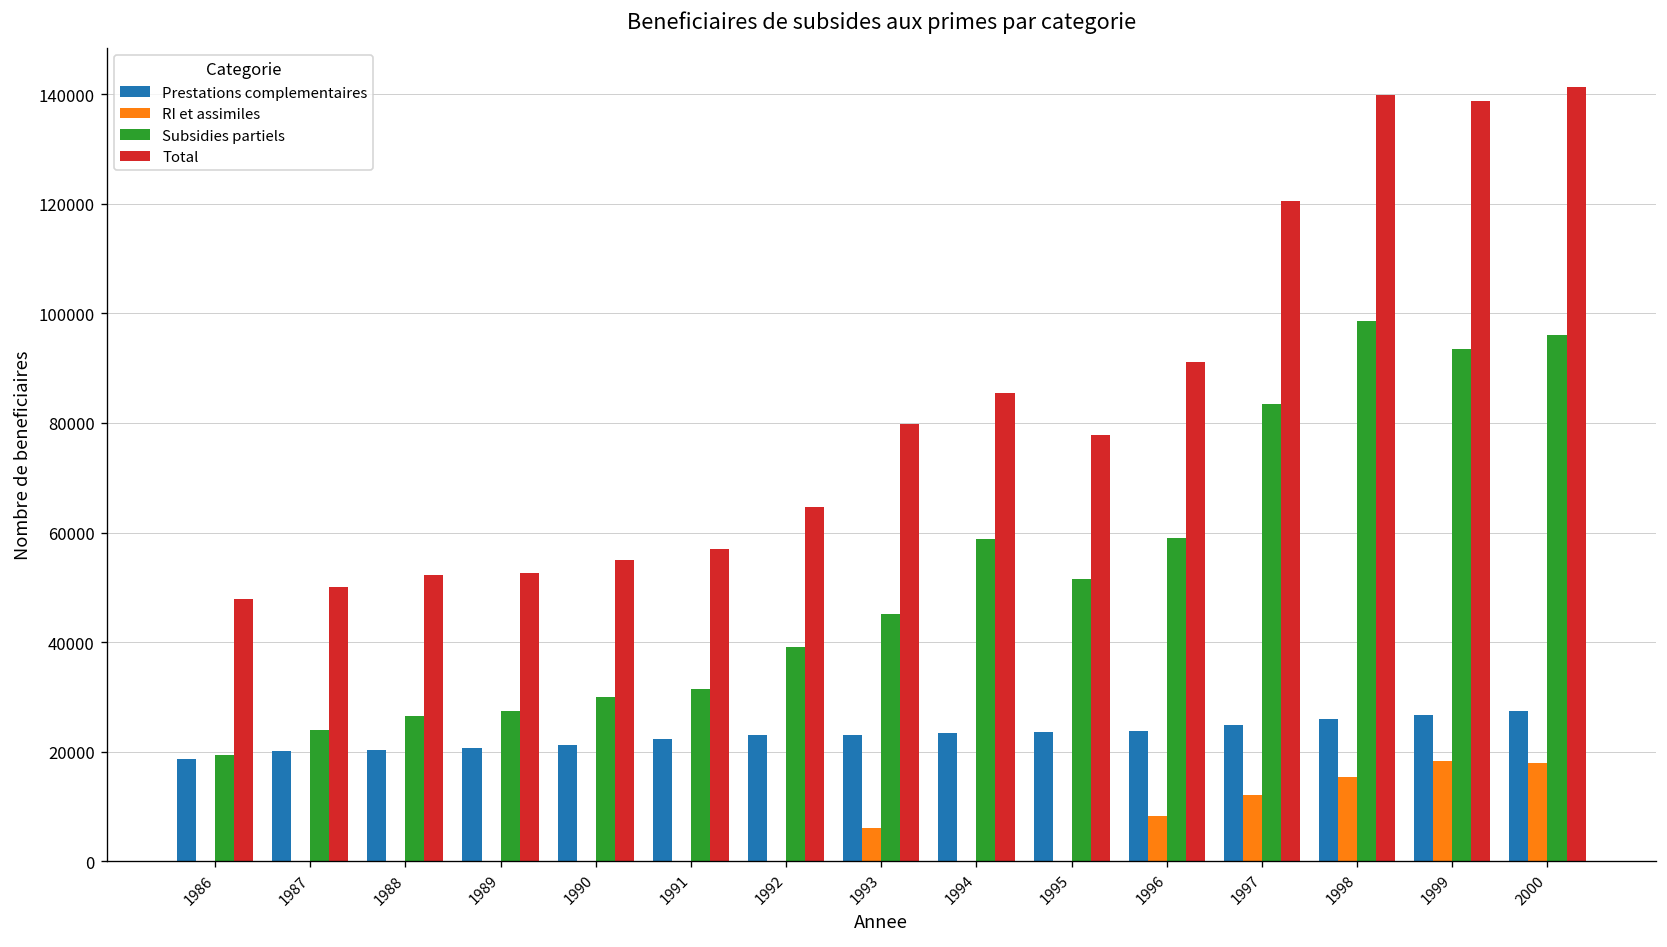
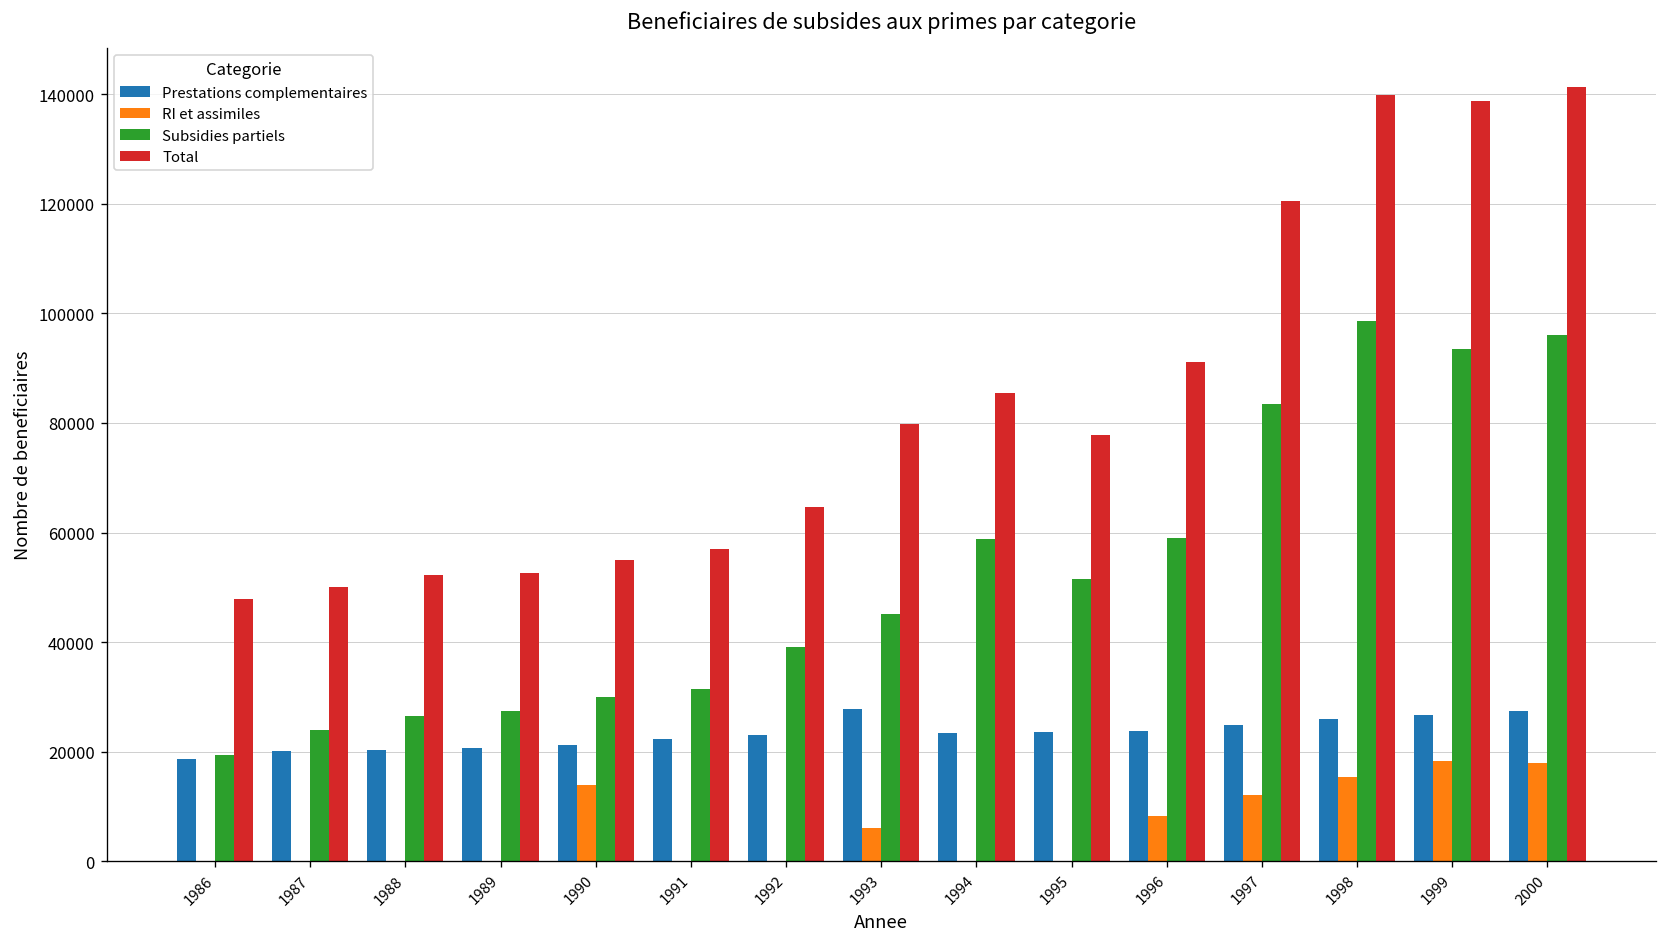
RI et assimiles, 1990: 0 -> 14000
Prestations complementaires, 1993: 23000 -> 28000
